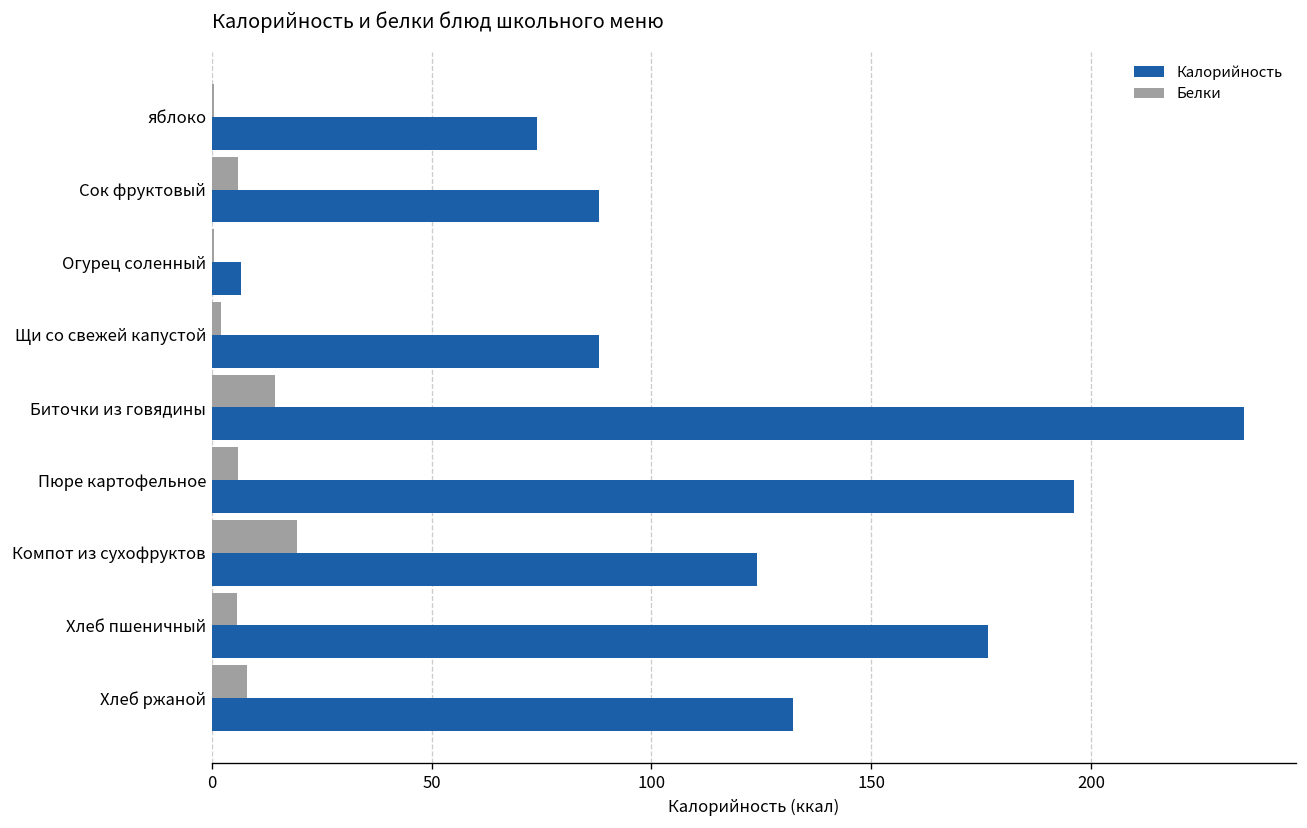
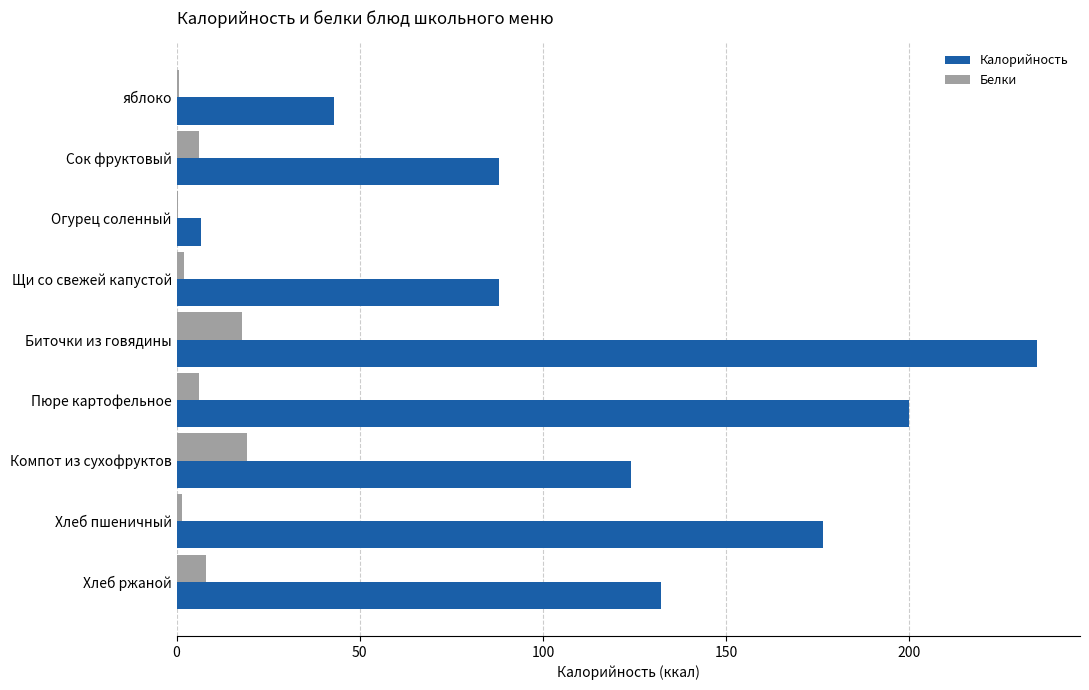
Калорийность, яблоко: 74 -> 43
Белки, Биточки из говядины: 14 -> 18
Калорийность, Пюре картофельное: 196 -> 200
Белки, Хлеб пшеничный: 6 -> 2
